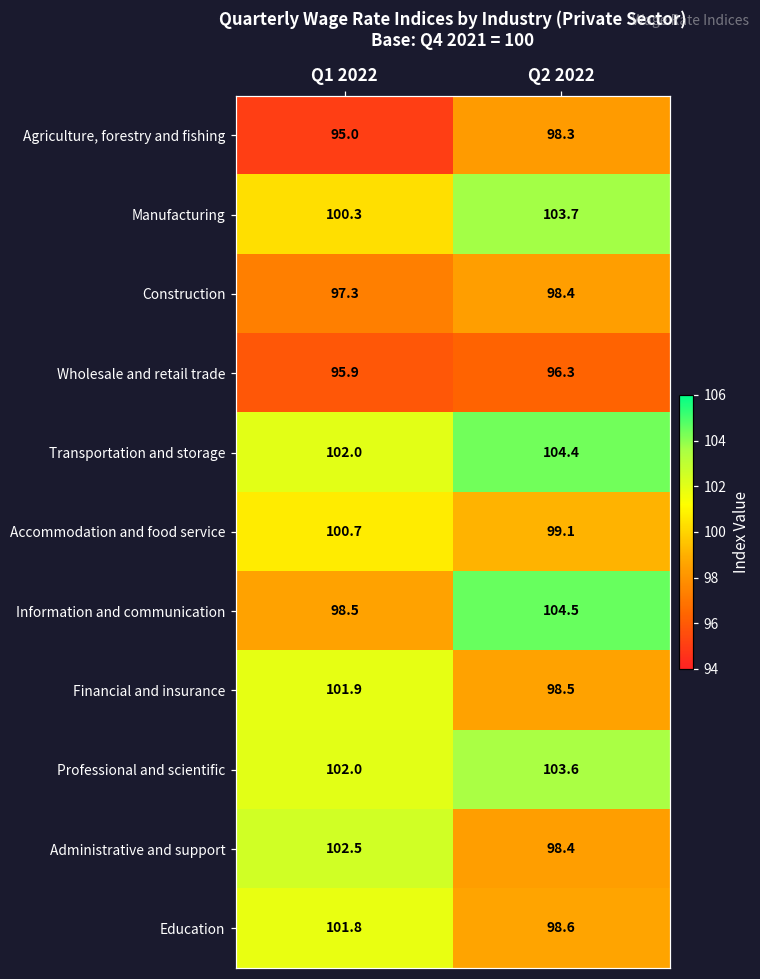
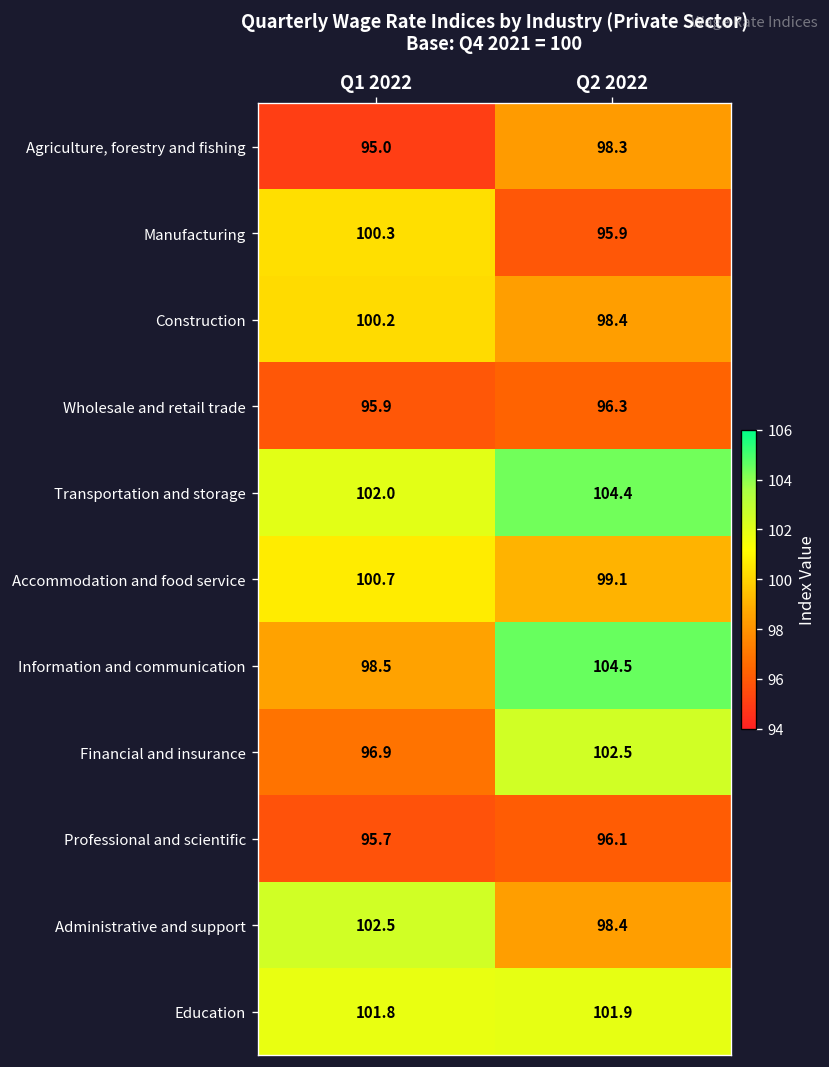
Manufacturing, Q2 2022: 103.7 -> 95.9
Construction, Q1 2022: 97.3 -> 100.2
Financial and insurance, Q1 2022: 101.9 -> 96.9
Financial and insurance, Q2 2022: 98.5 -> 102.5
Professional and scientific, Q1 2022: 102.0 -> 95.7
Professional and scientific, Q2 2022: 103.6 -> 96.1
Education, Q2 2022: 98.6 -> 101.9
